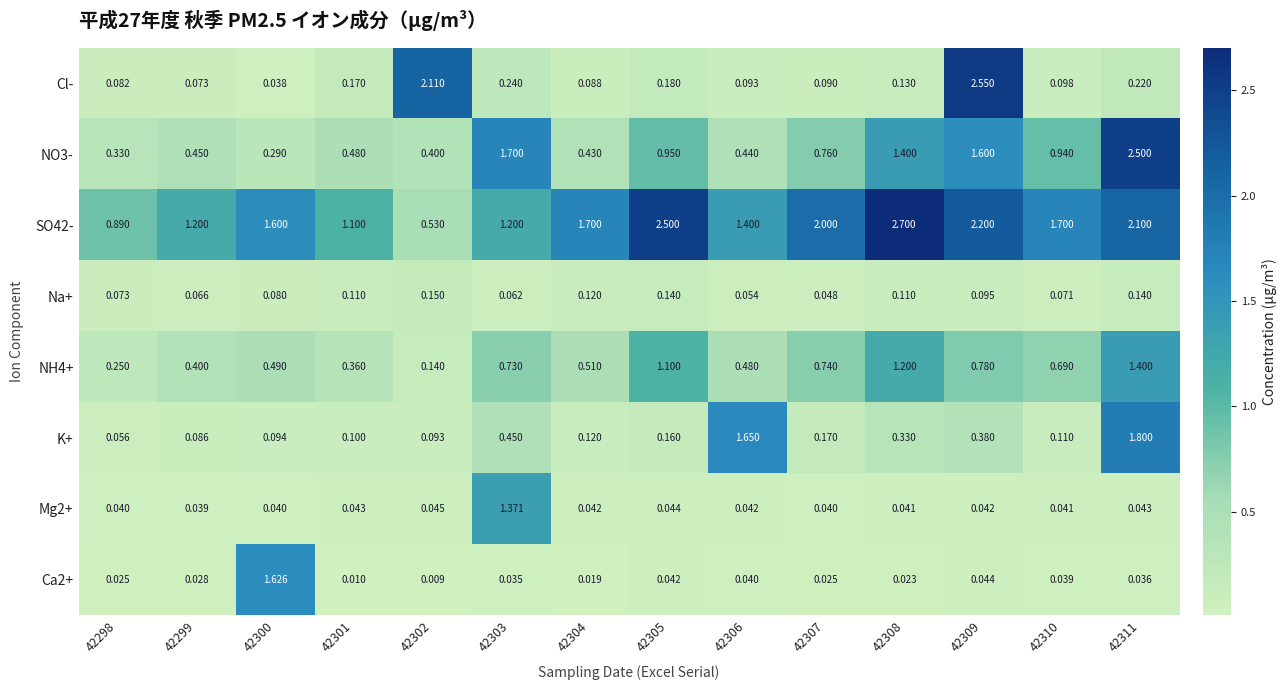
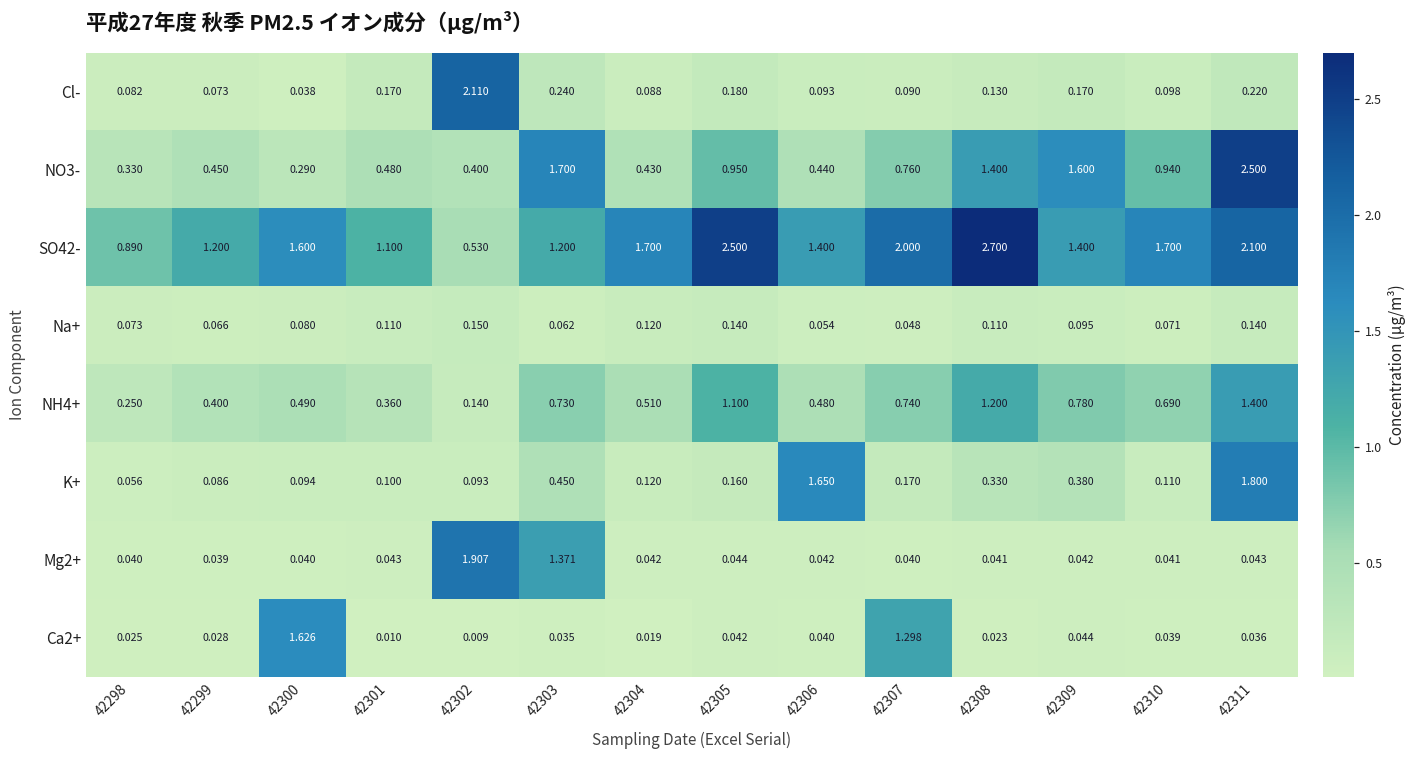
Cl-, 42309: 2.550 -> 0.170
SO42-, 42309: 2.200 -> 1.400
Mg2+, 42302: 0.045 -> 1.907
Ca2+, 42307: 0.025 -> 1.298
